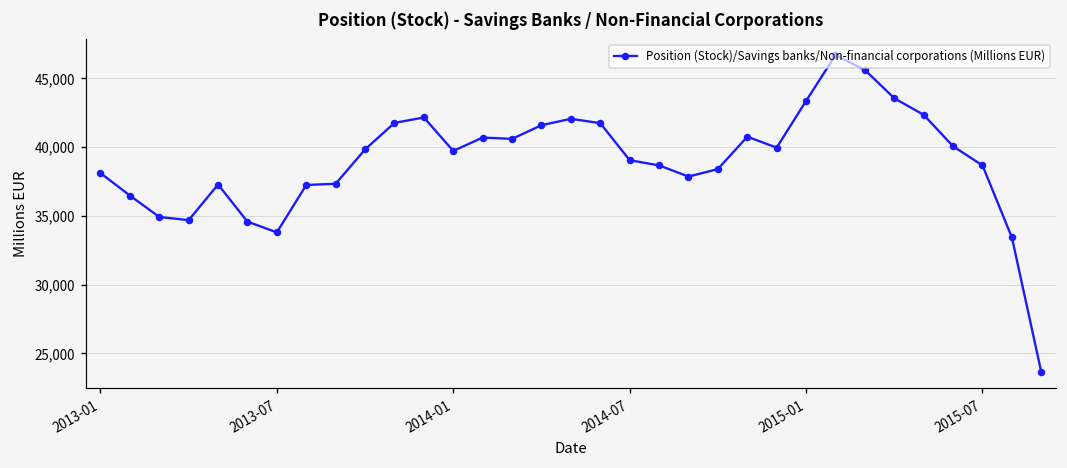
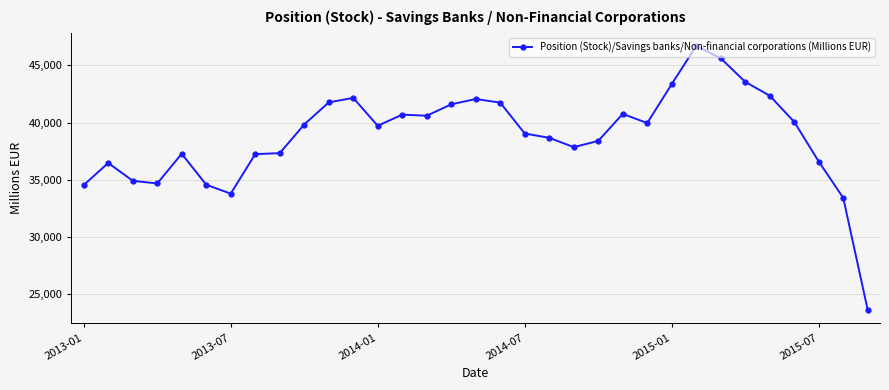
2013-01: 38,100 -> 34,500
2015-07: 38,700 -> 36,600
